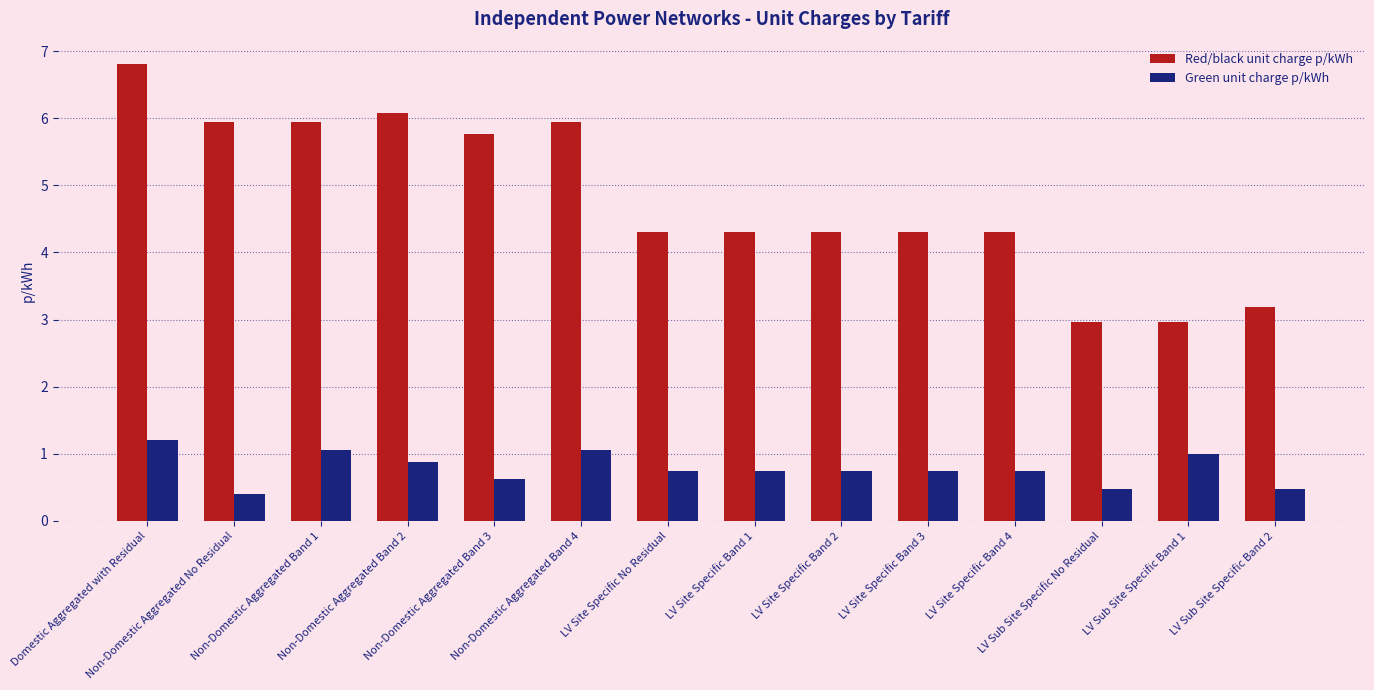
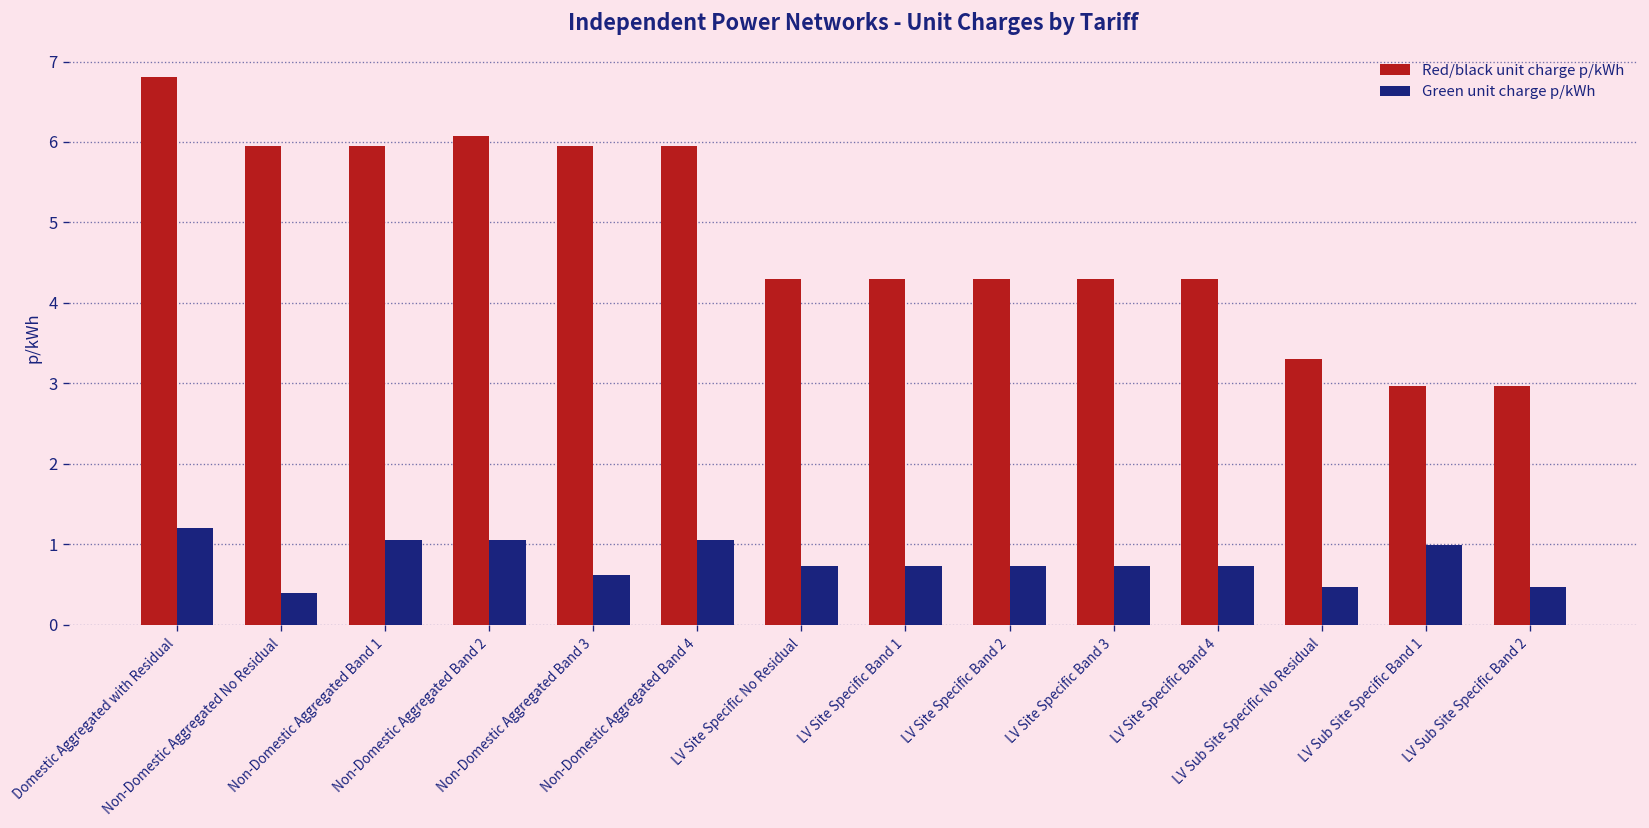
Green unit charge p/kWh, Non-Domestic Aggregated Band 2: 0.9 -> 1.1
Red/black unit charge p/kWh, Non-Domestic Aggregated Band 3: 5.8 -> 6.0
Red/black unit charge p/kWh, LV Sub Site Specific No Residual: 3.0 -> 3.3
Red/black unit charge p/kWh, LV Sub Site Specific Band 2: 3.2 -> 3.0
